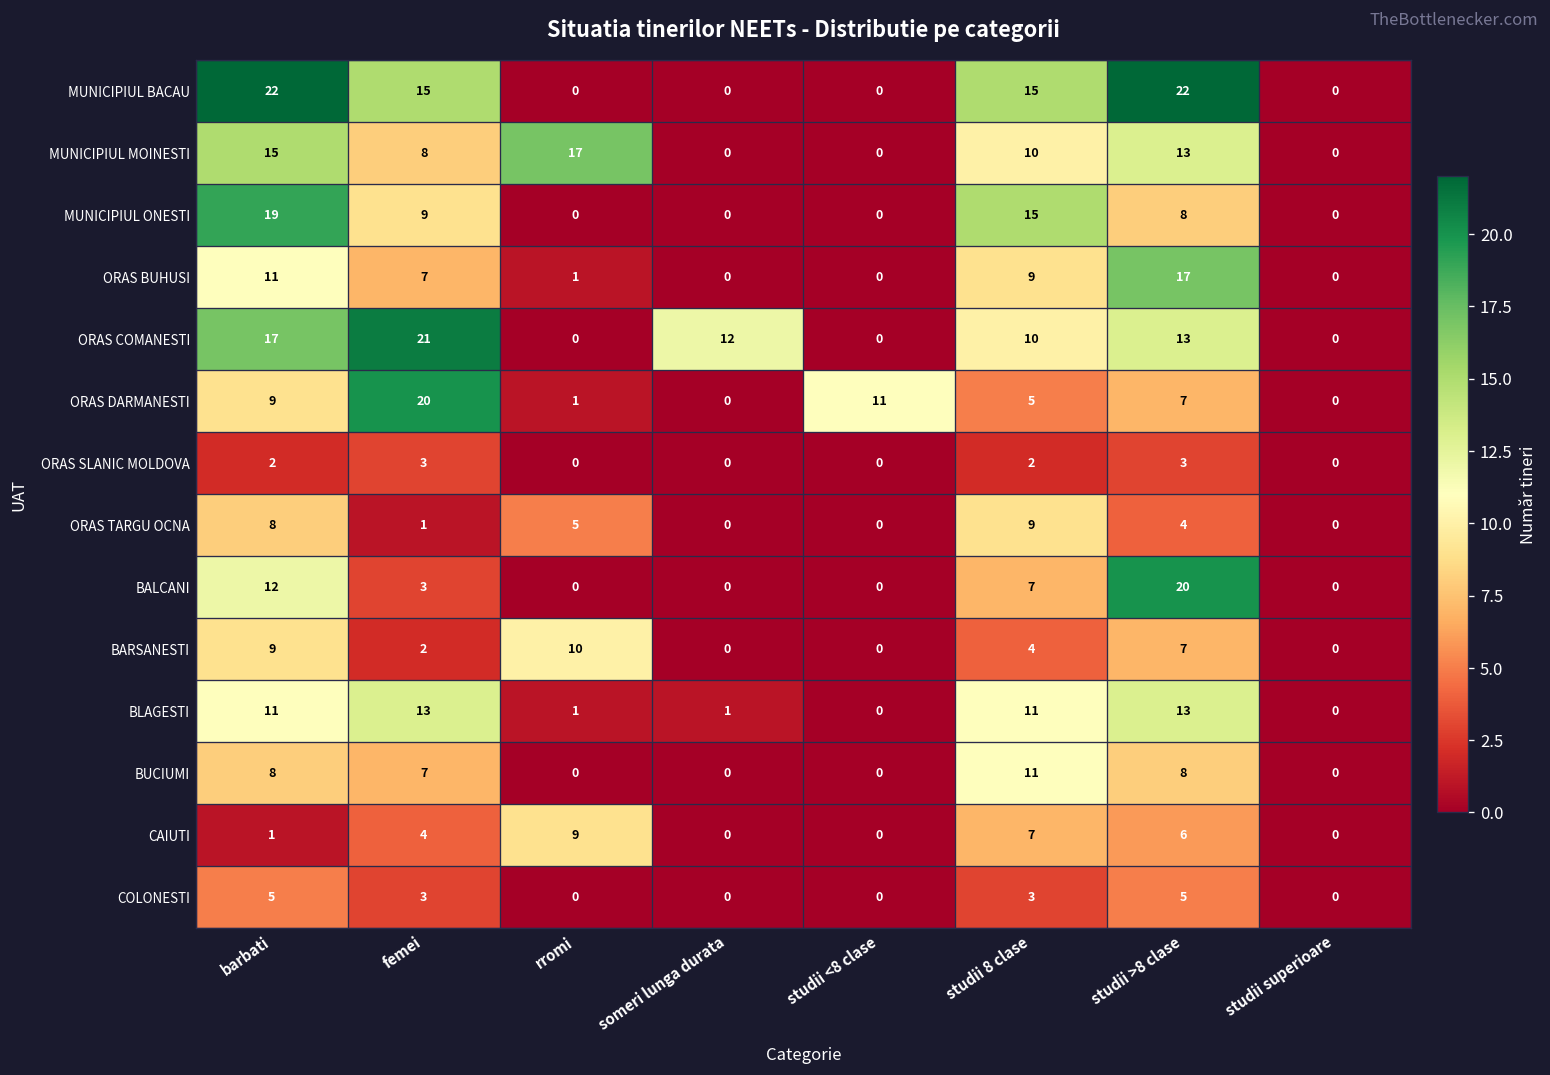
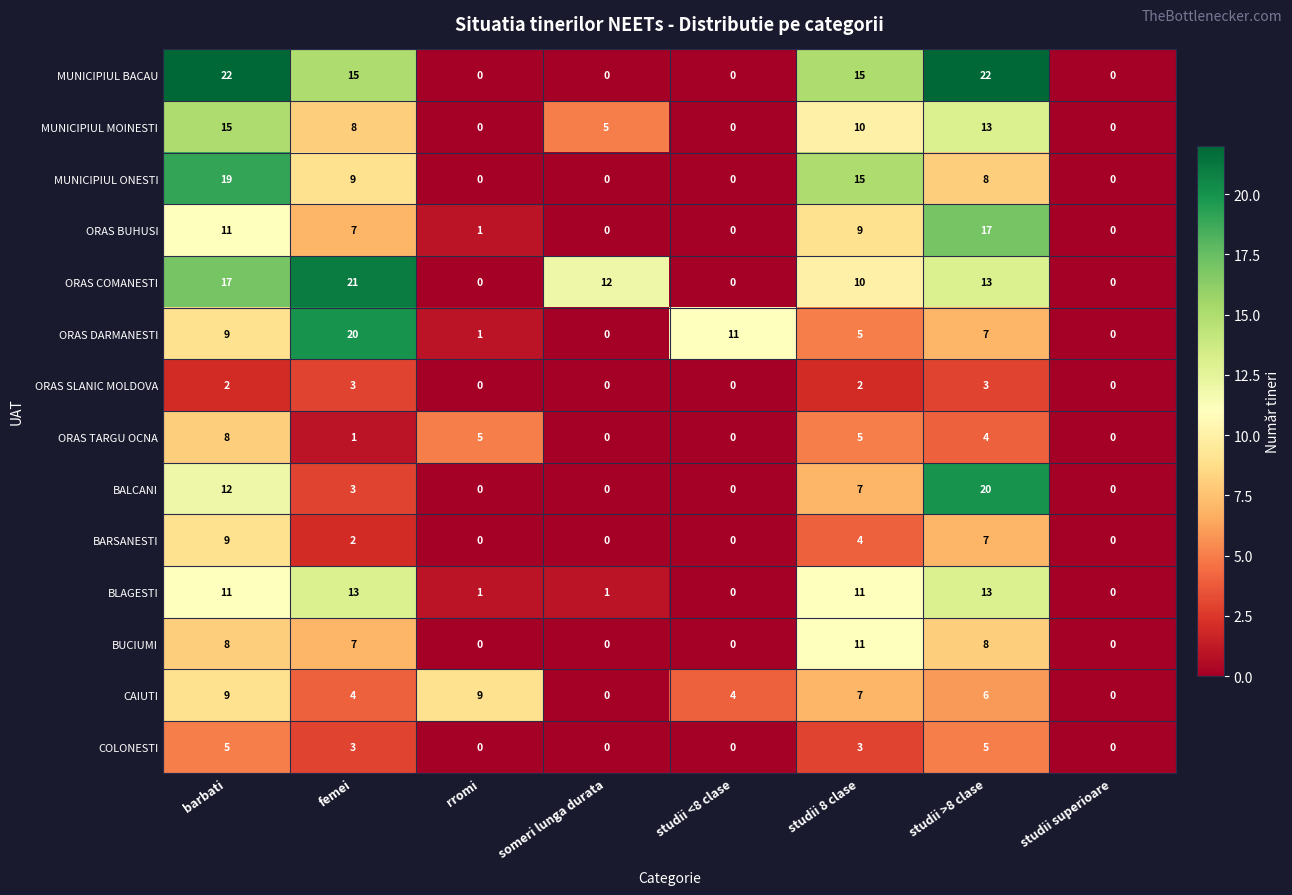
MUNICIPIUL MOINESTI, rromi: 17 -> 0
MUNICIPIUL MOINESTI, someri lunga durata: 0 -> 5
ORAS TARGU OCNA, studii 8 clase: 9 -> 5
BARSANESTI, rromi: 10 -> 0
CAIUTI, barbati: 1 -> 9
CAIUTI, studii <8 clase: 0 -> 4
